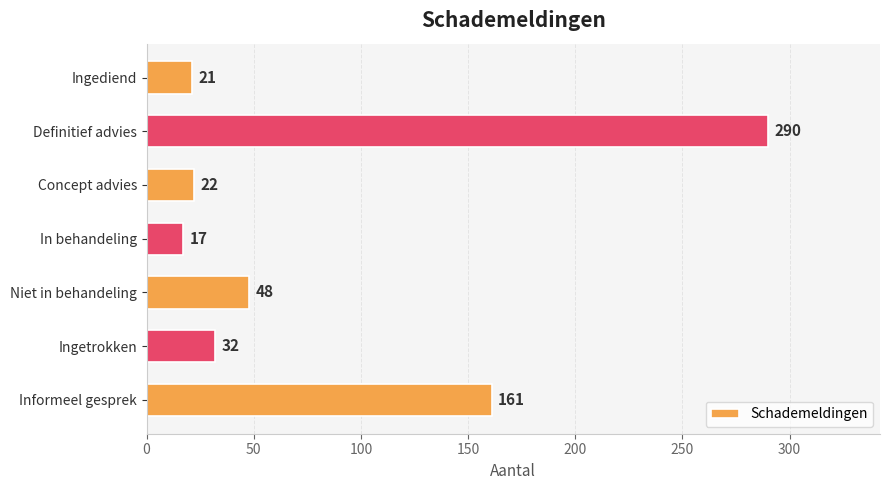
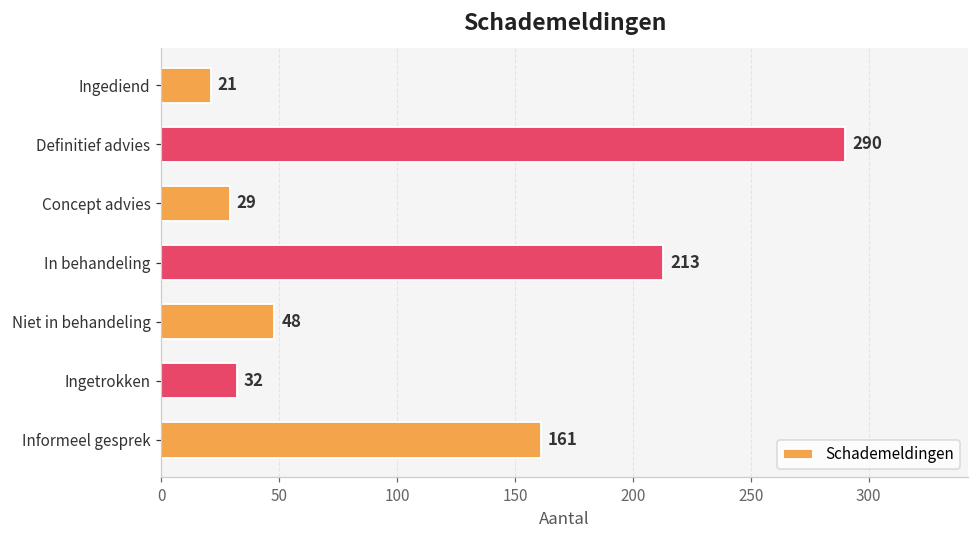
Concept advies: 22 -> 29
In behandeling: 17 -> 213
